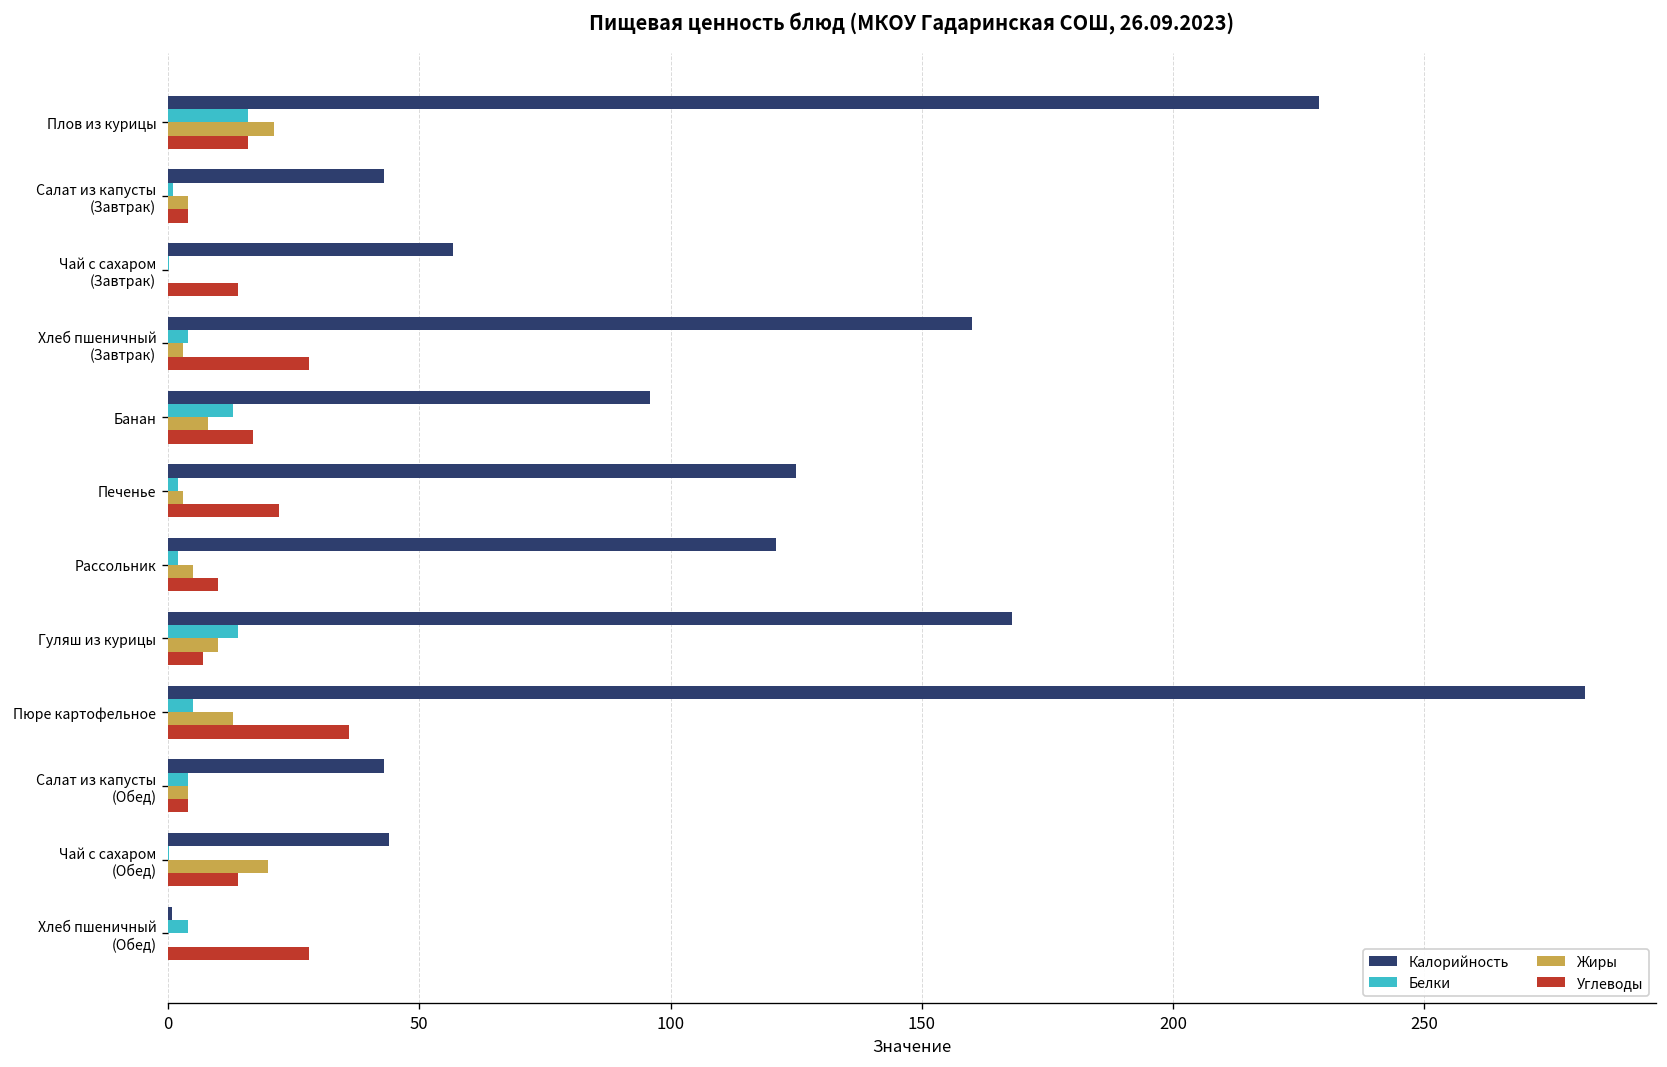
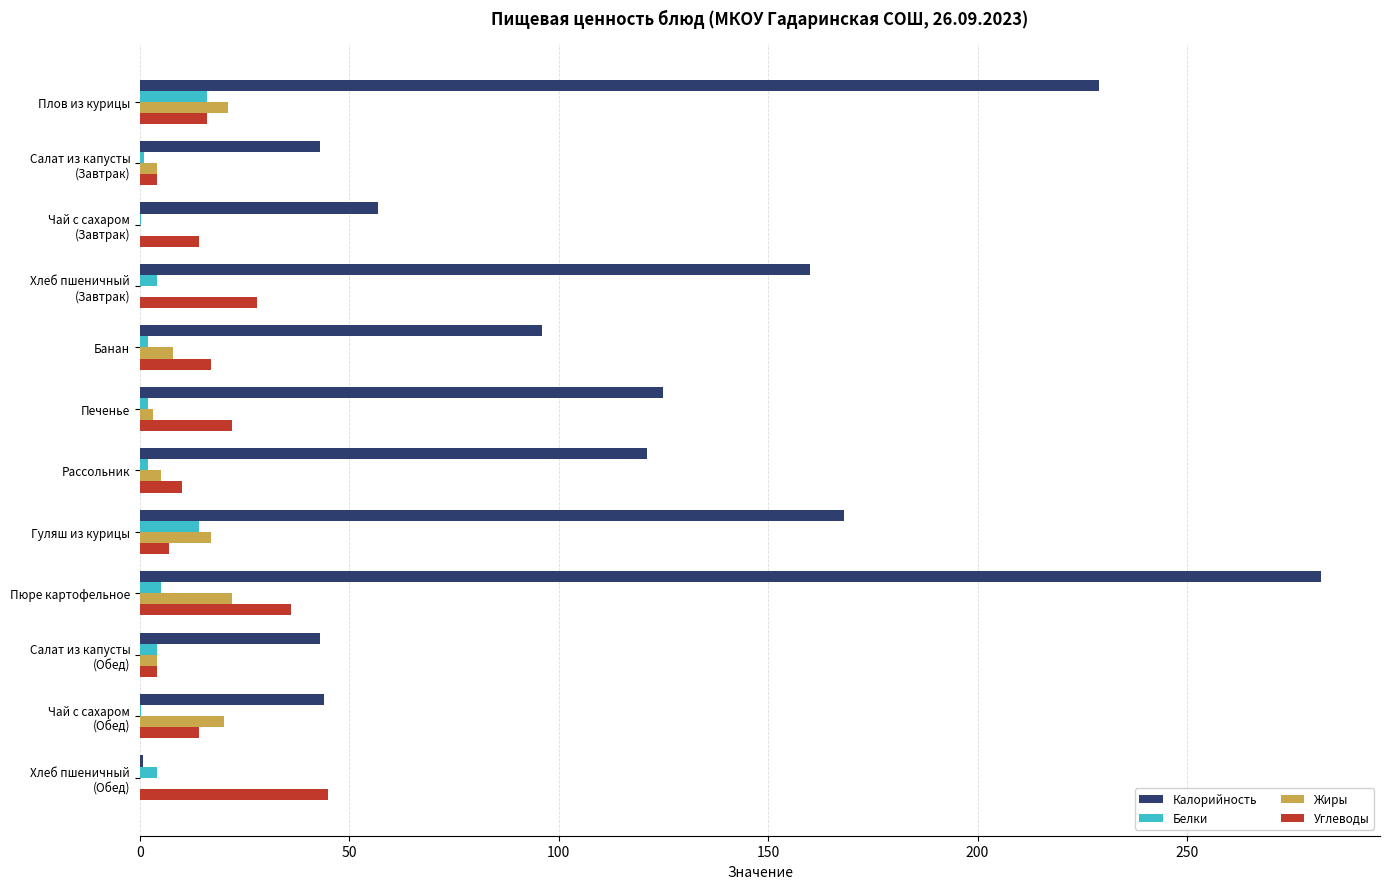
Жиры, Хлеб пшеничный (Завтрак): 3 -> 0
Белки, Банан: 13 -> 2
Жиры, Гуляш из курицы: 10 -> 17
Жиры, Пюре картофельное: 13 -> 22
Углеводы, Хлеб пшеничный (Обед): 28 -> 45
